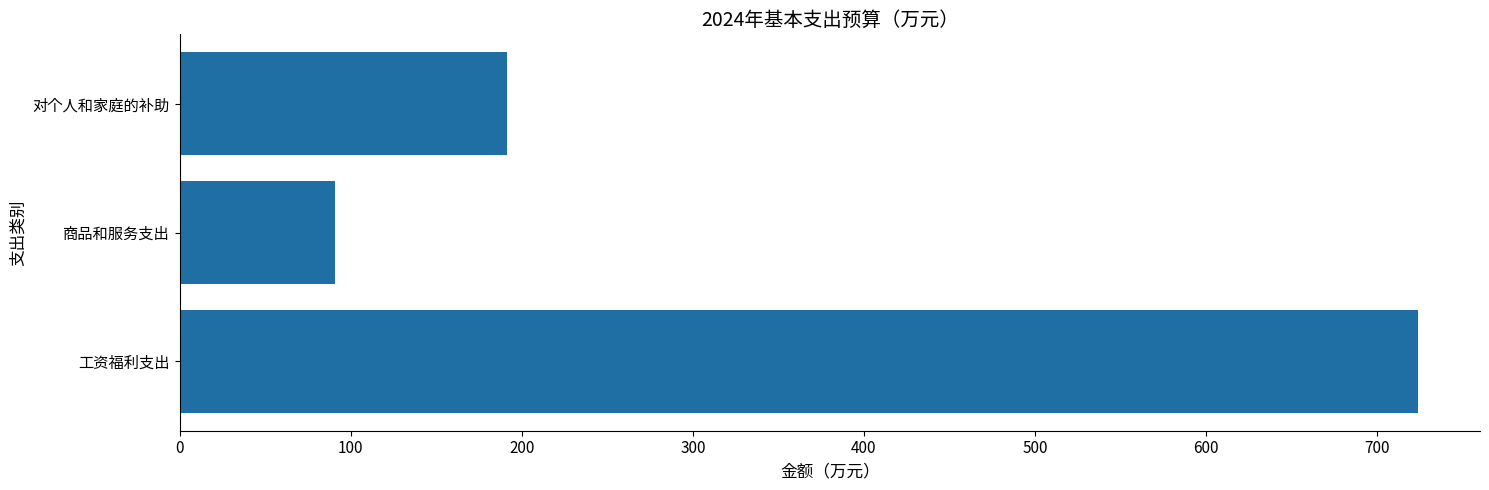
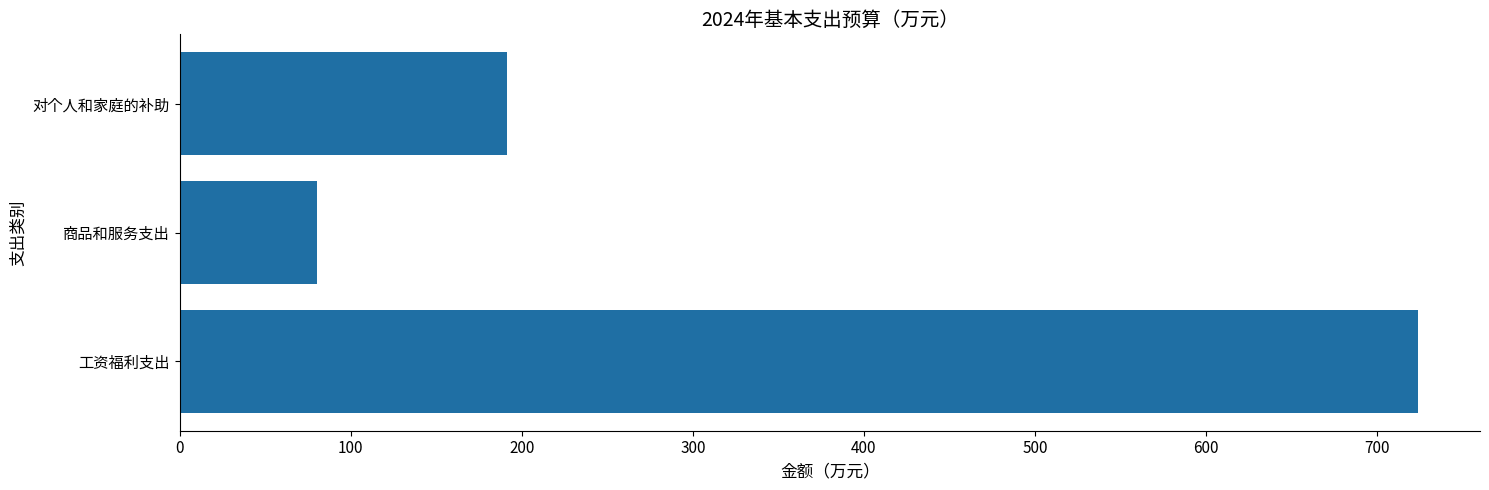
商品和服务支出: 91 -> 80
